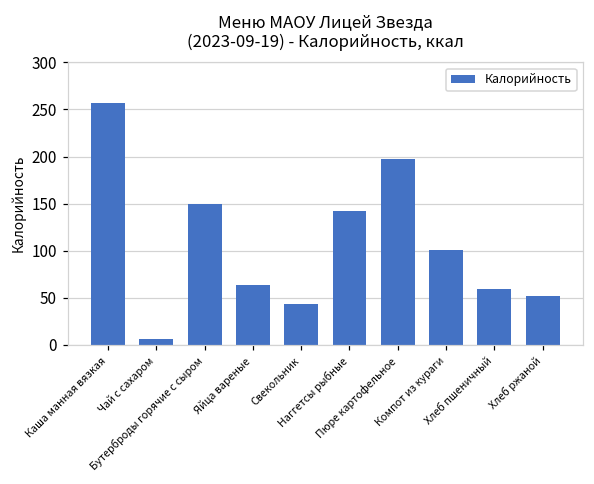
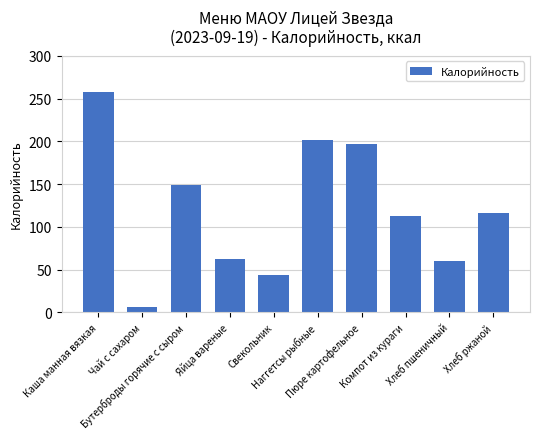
Наггетсы рыбные: 140 -> 200
Компот из кураги: 100 -> 110
Хлеб ржаной: 50 -> 120
